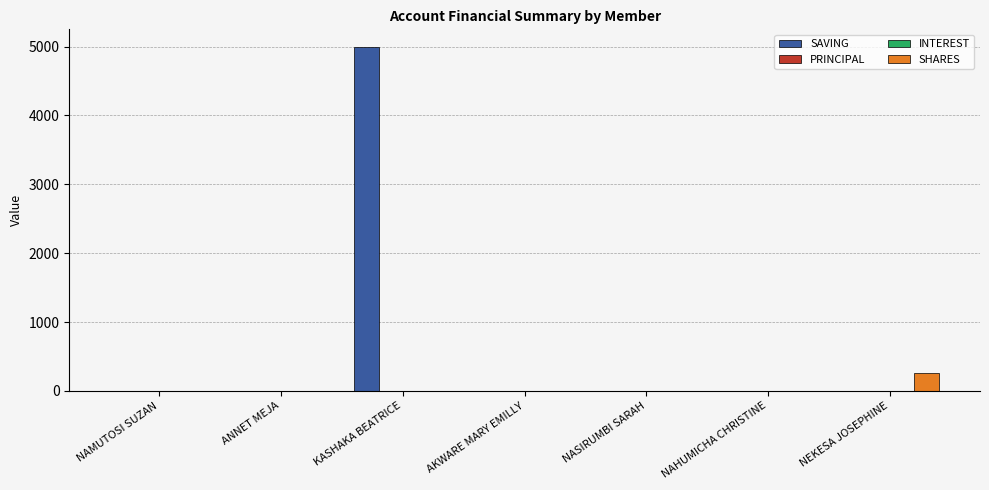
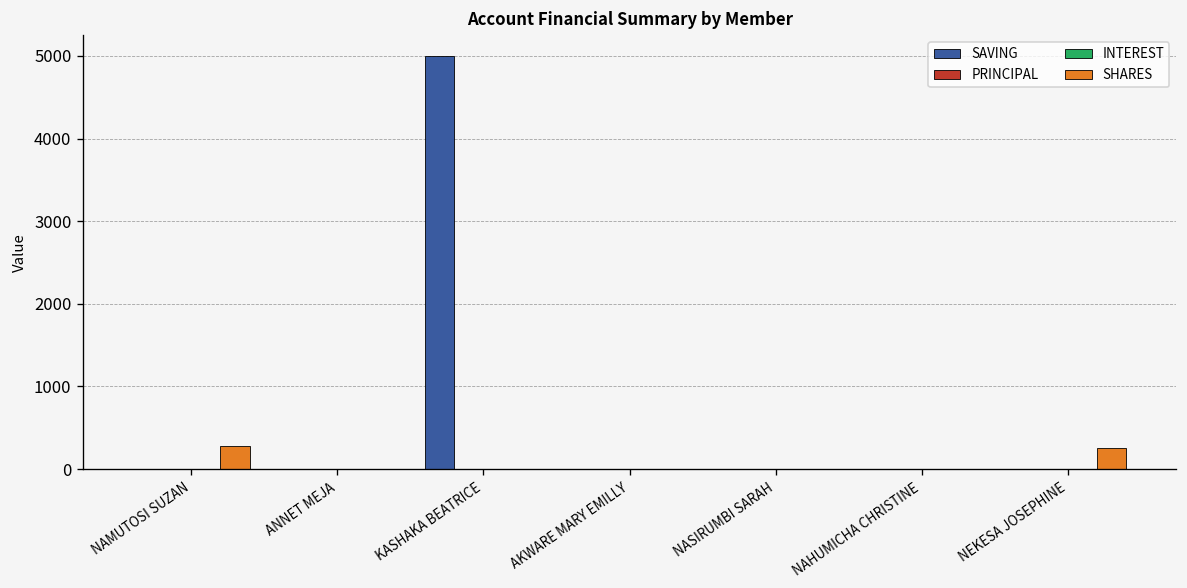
SHARES, NAMUTOSI SUZAN: 0 -> 300
